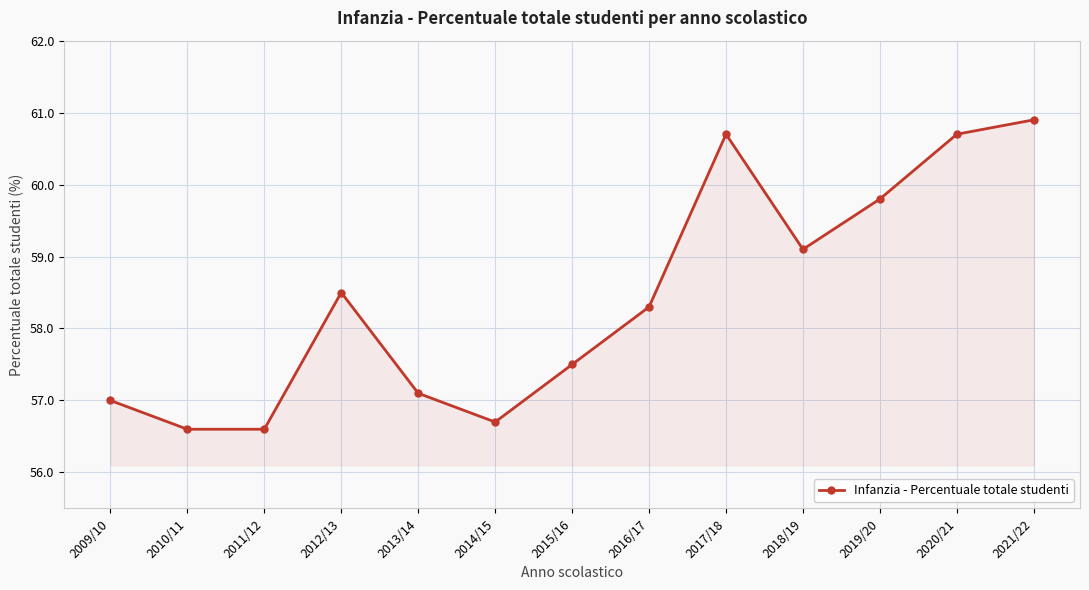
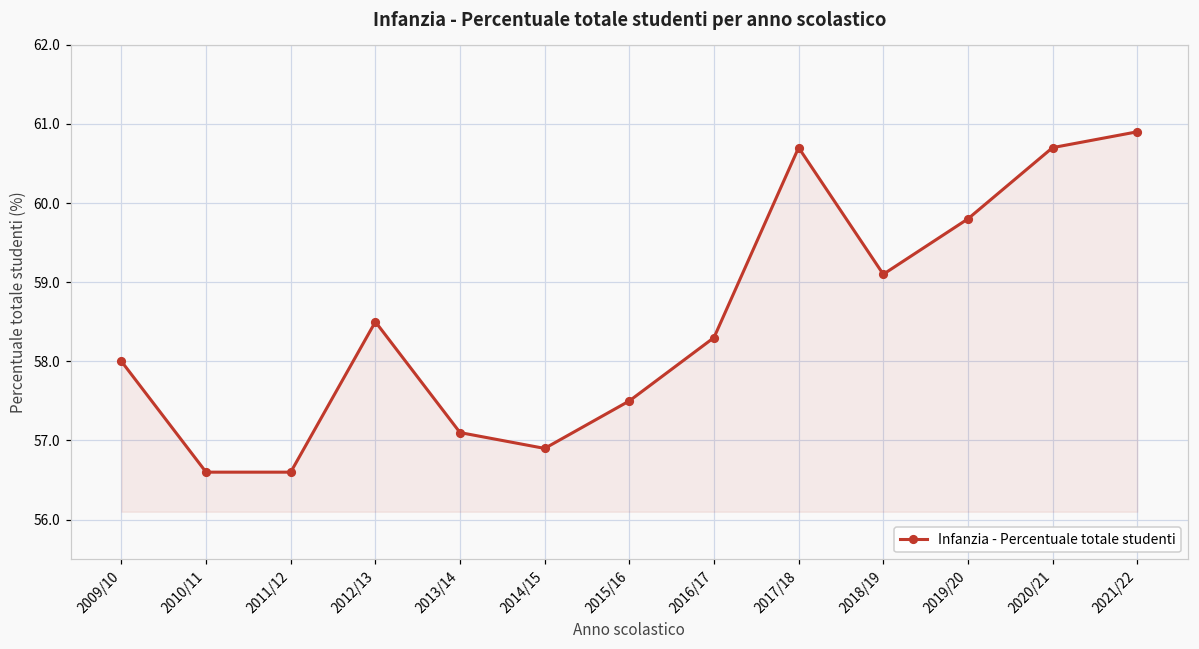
2009/10: 57 -> 58
2014/15: 56.7 -> 56.9
